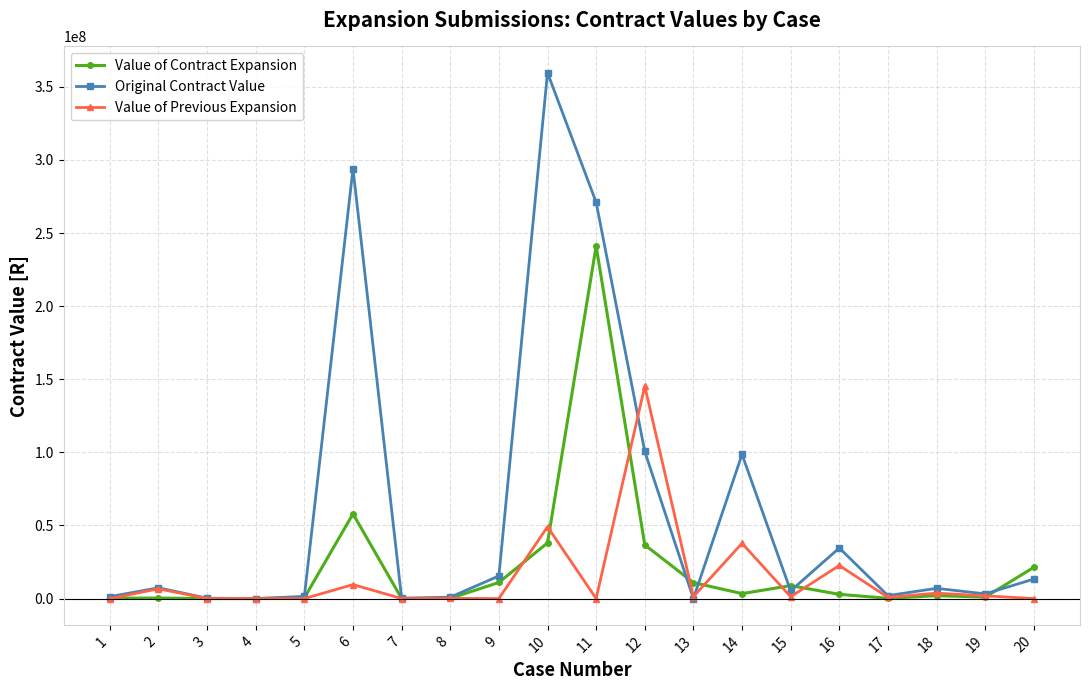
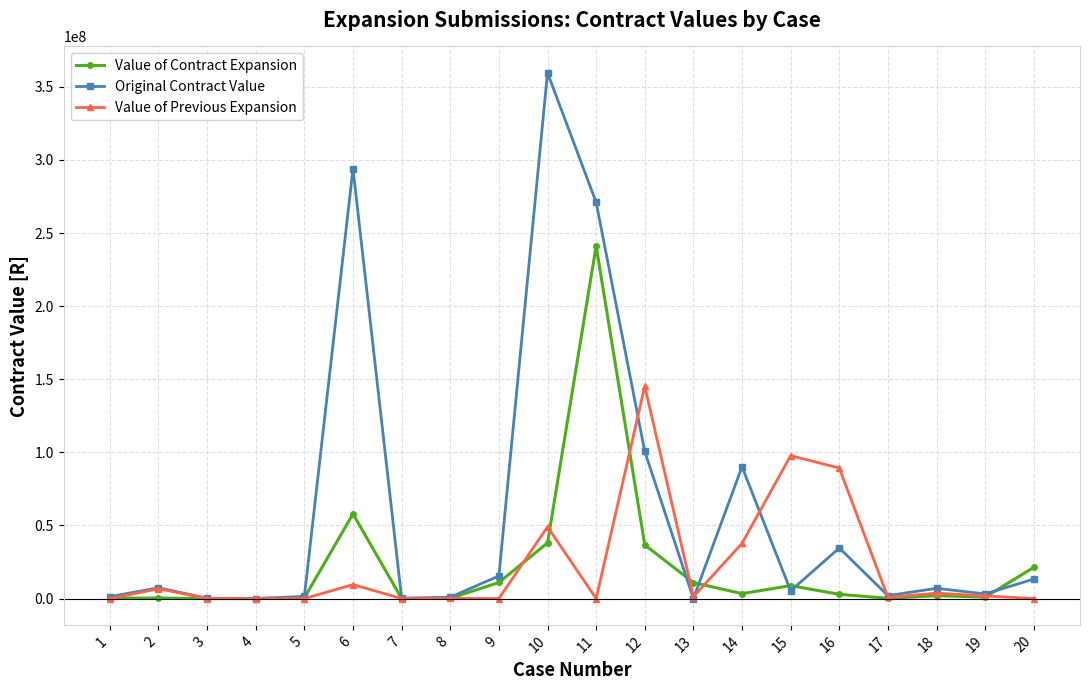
Original Contract Value, 14: 99000000 -> 90000000
Value of Previous Expansion, 15: 1000000 -> 98000000
Value of Previous Expansion, 16: 23000000 -> 89000000
